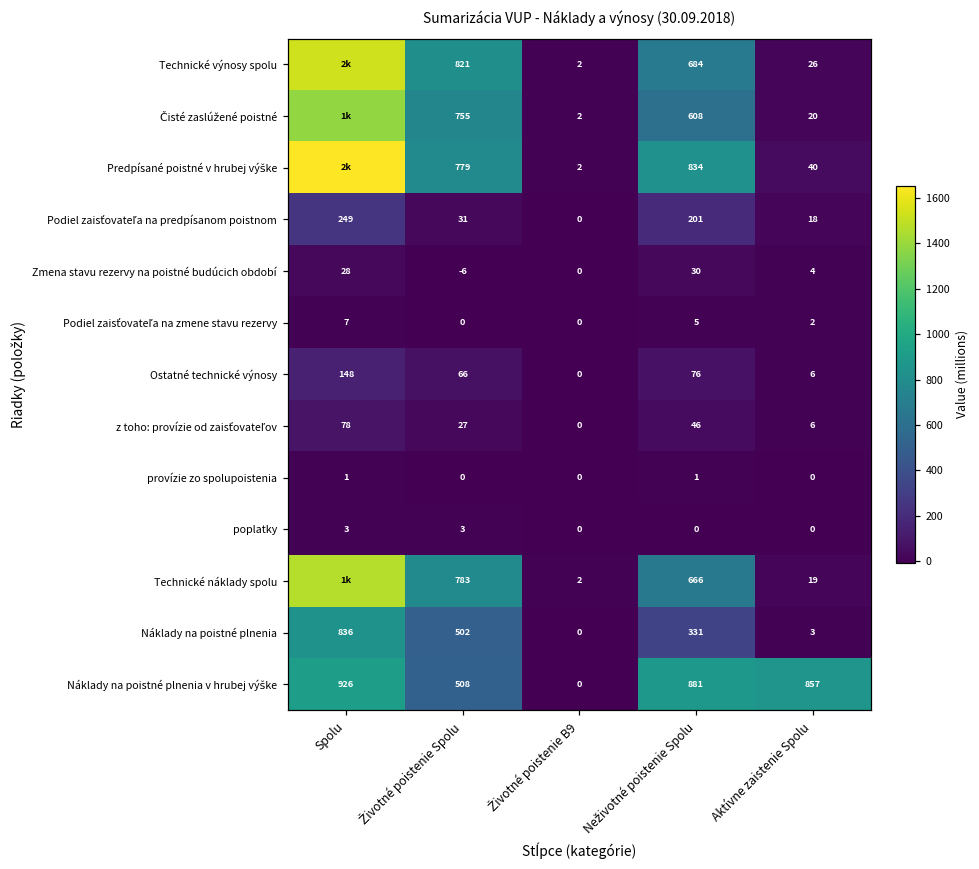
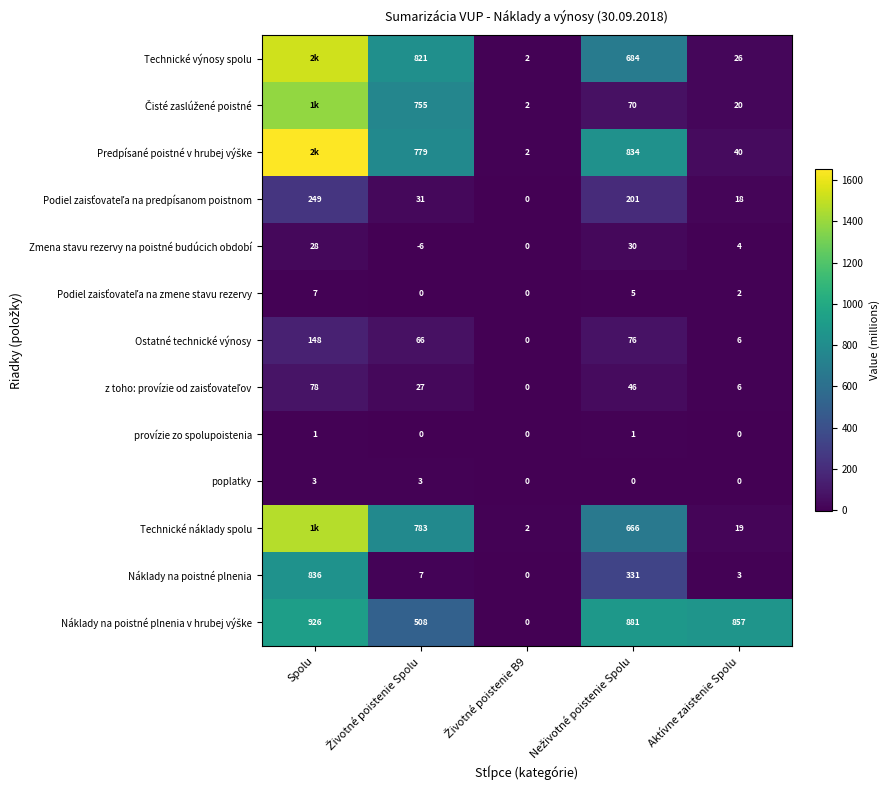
Čisté zaslúžené poistné, Neživotné poistenie Spolu: 608 -> 70
Náklady na poistné plnenia, Životné poistenie Spolu: 502 -> 7
